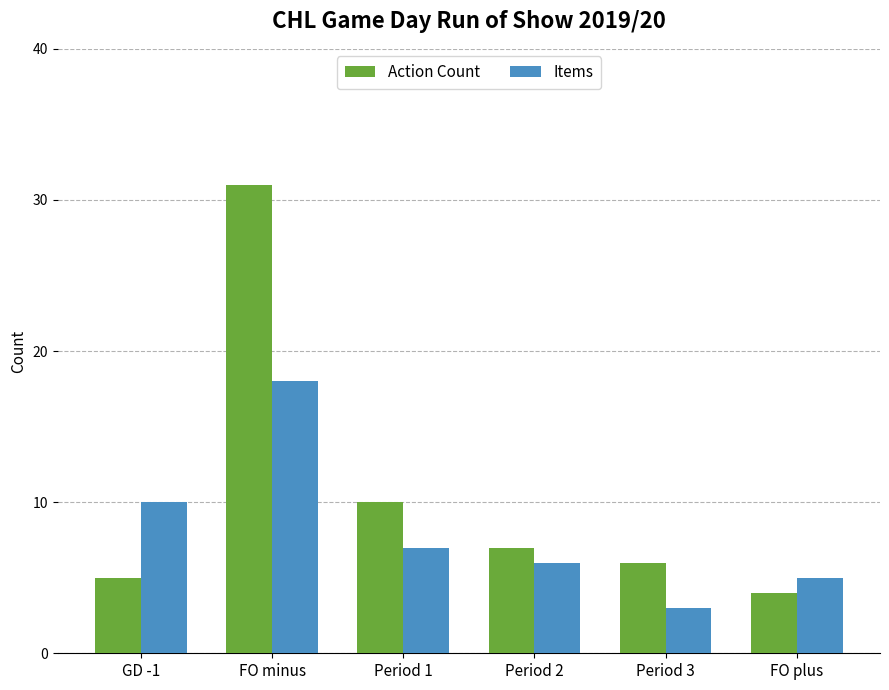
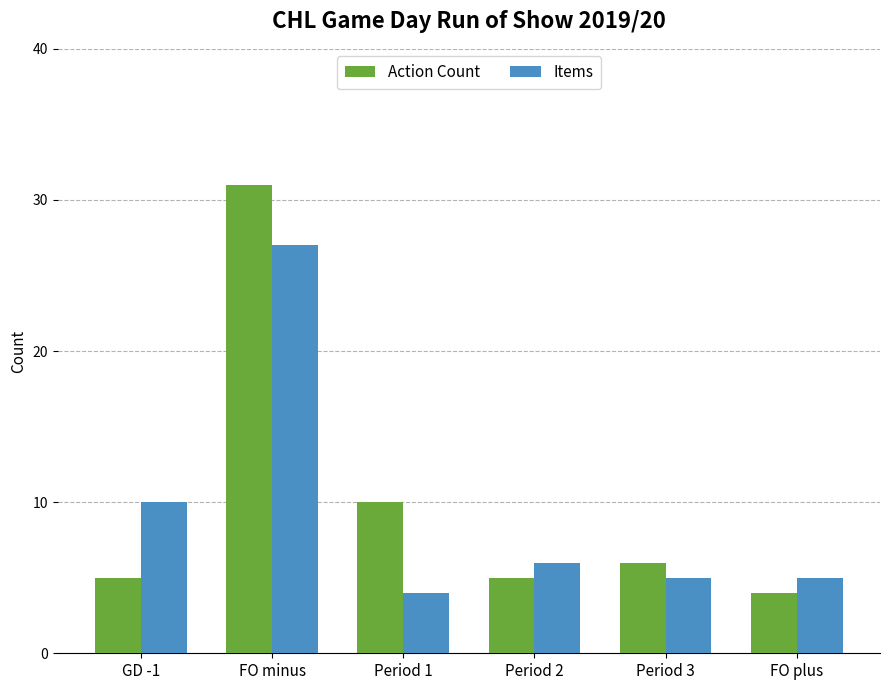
Items, FO minus: 18 -> 27
Items, Period 1: 7 -> 4
Action Count, Period 2: 7 -> 5
Items, Period 3: 3 -> 5
